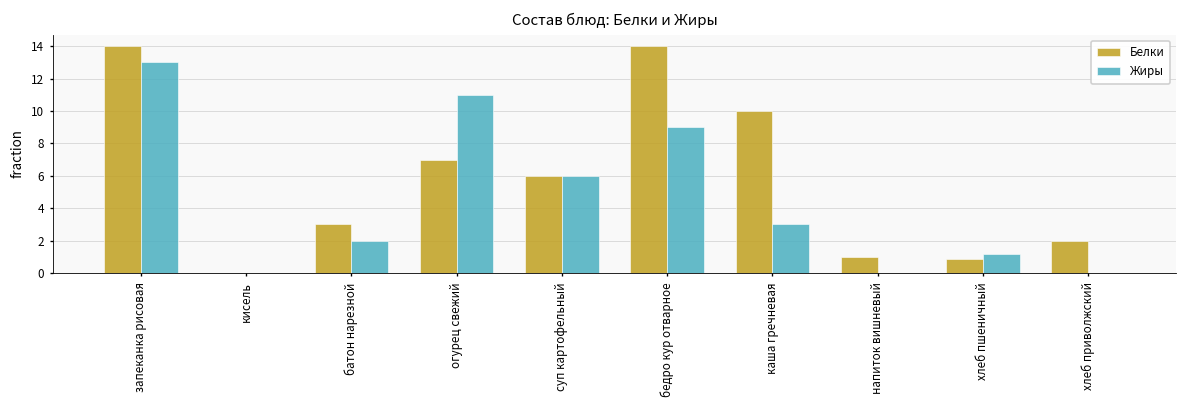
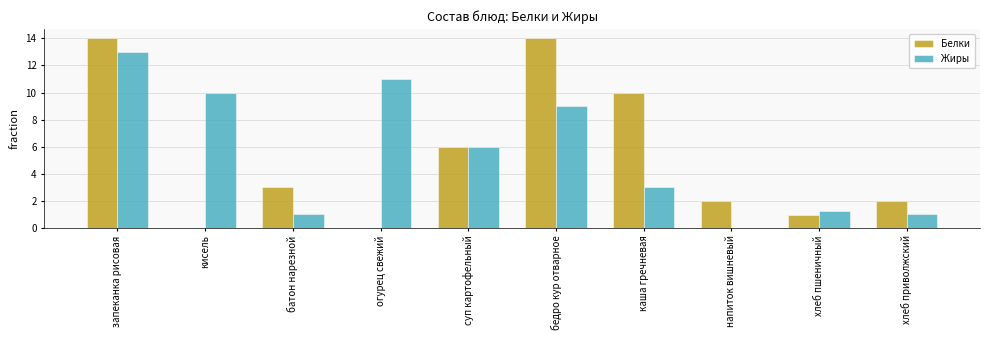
Жиры, кисель: 0 -> 10
Жиры, батон нарезной: 2 -> 1
Белки, огурец свежий: 7 -> 0
Белки, напиток вишневый: 1 -> 2
Жиры, хлеб приволжский: 0 -> 1
